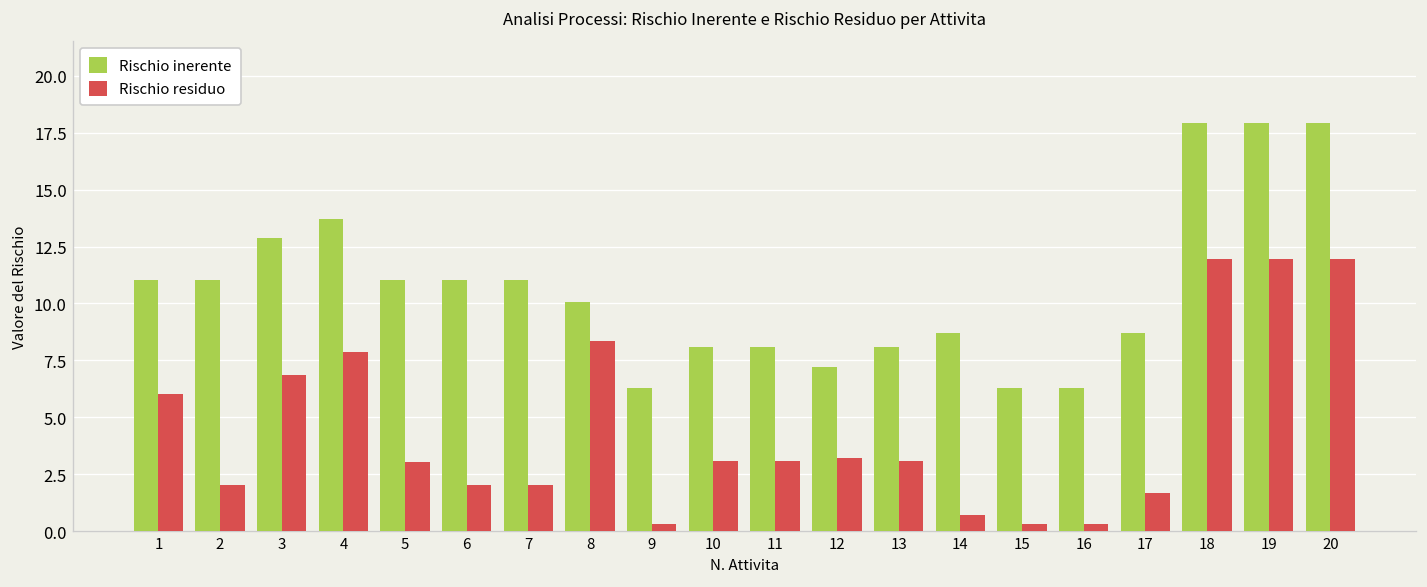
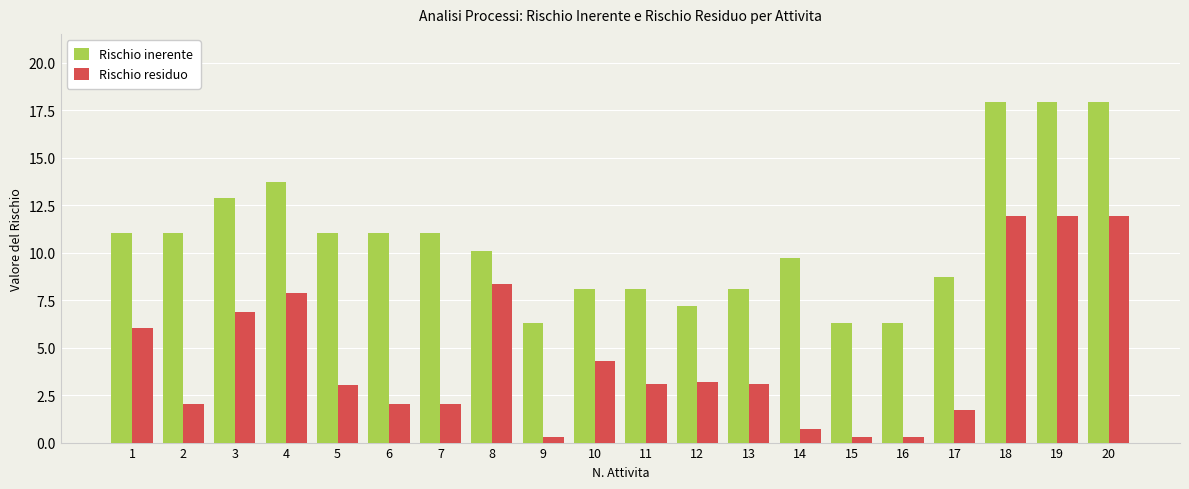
Rischio residuo, 10: 3.1 -> 4.3
Rischio inerente, 14: 8.7 -> 9.7
